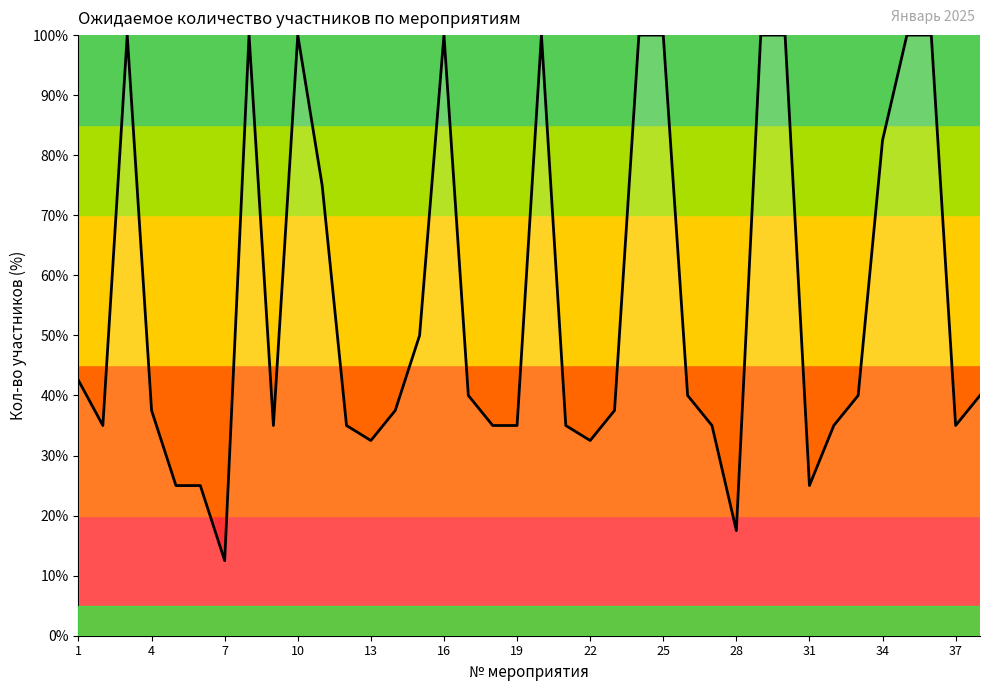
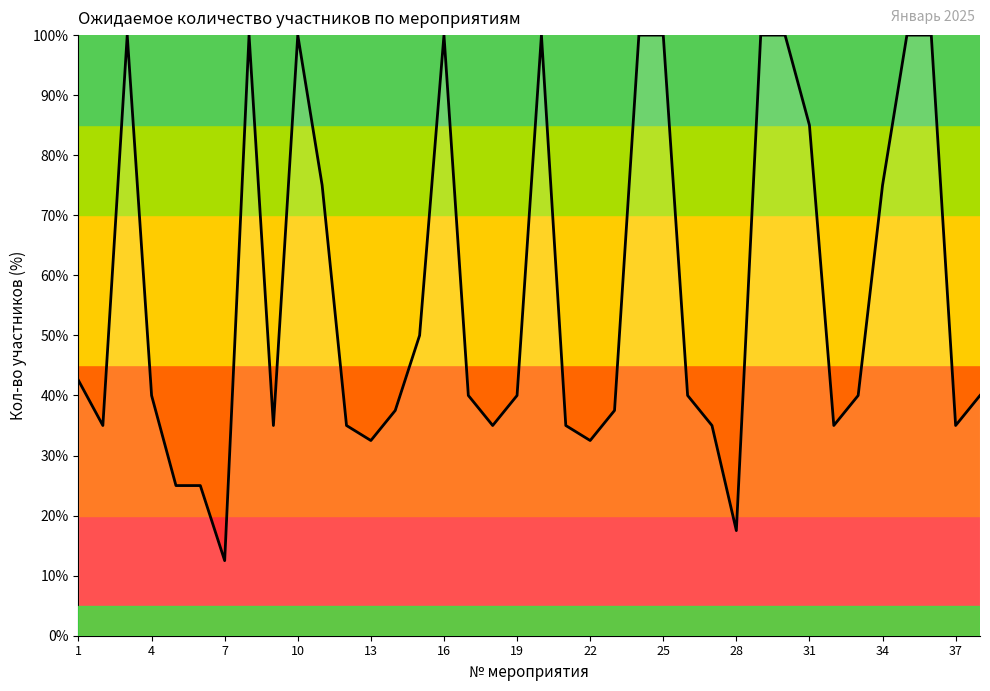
4: 38% -> 40%
19: 35% -> 40%
31: 25% -> 85%
34: 83% -> 75%
